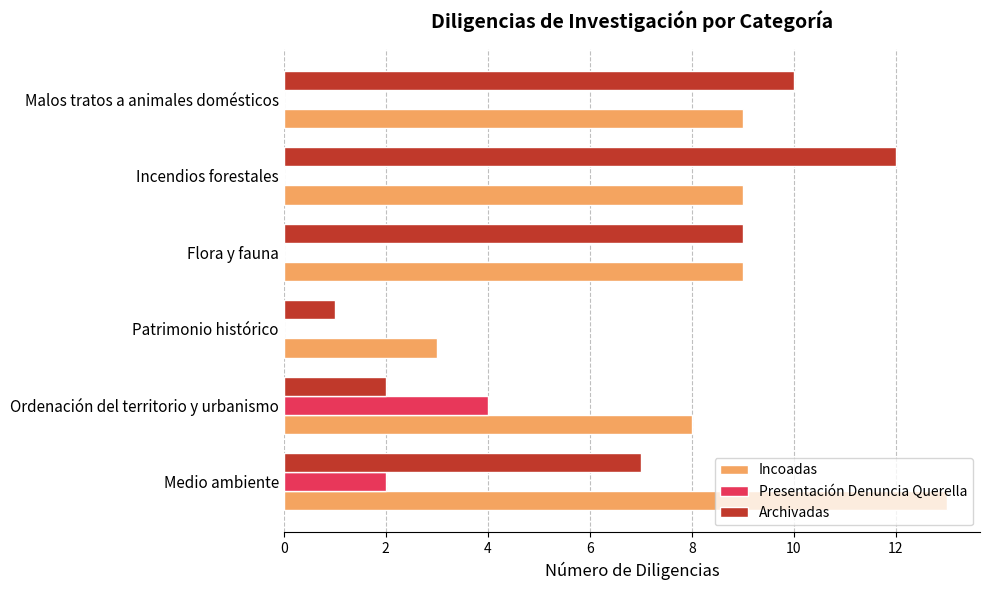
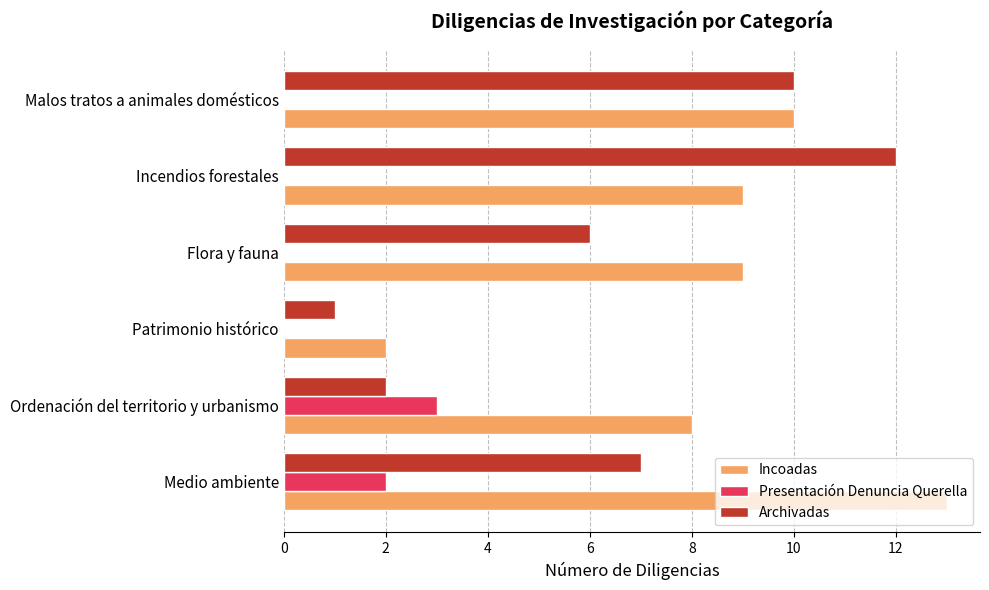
Incoadas, Malos tratos a animales domésticos: 9 -> 10
Archivadas, Flora y fauna: 9 -> 6
Incoadas, Patrimonio histórico: 3 -> 2
Presentación Denuncia Querella, Ordenación del territorio y urbanismo: 4 -> 3
